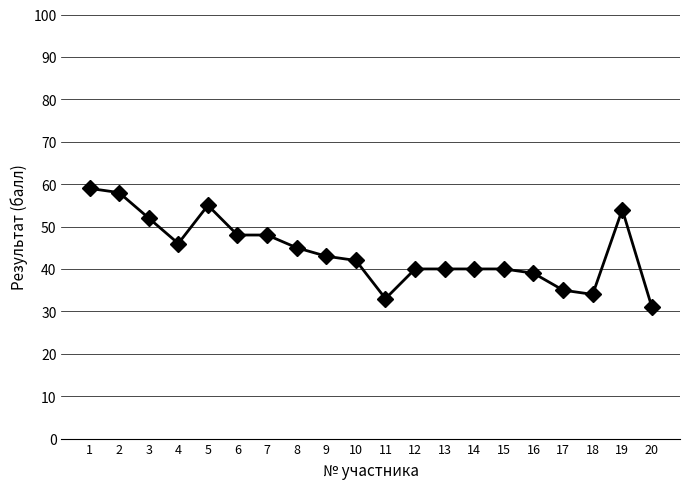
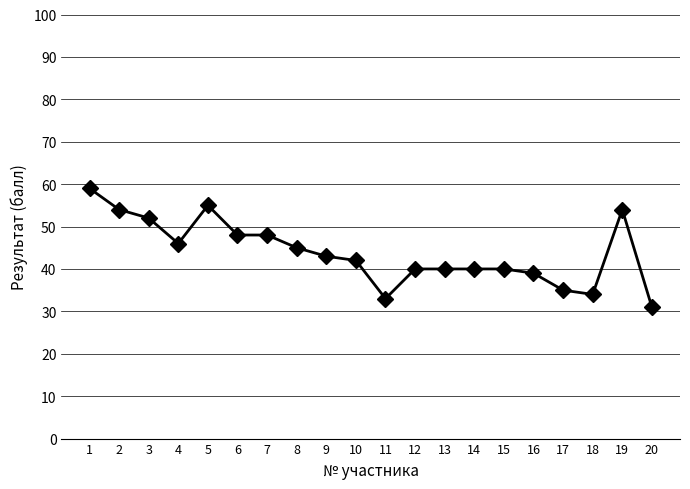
2: 58 -> 54
